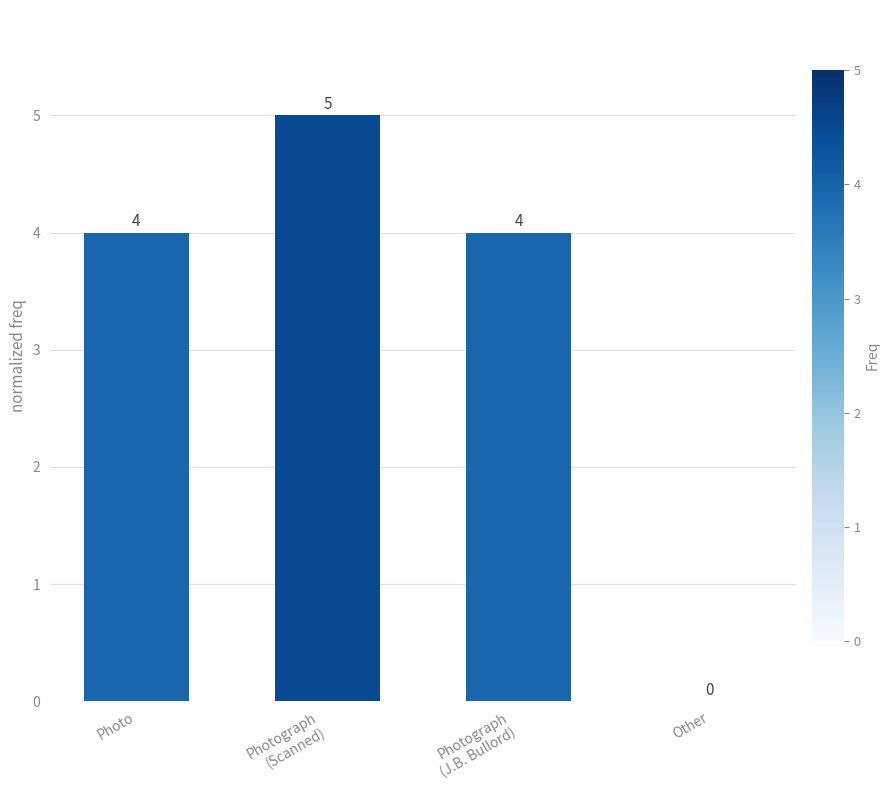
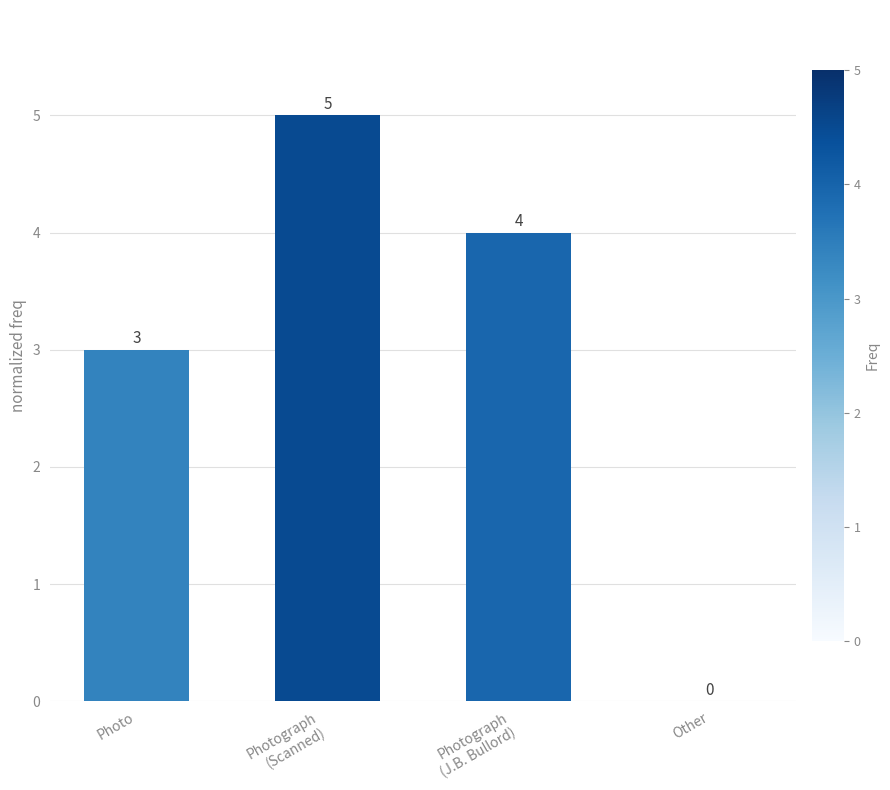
Photo: 4 -> 3
